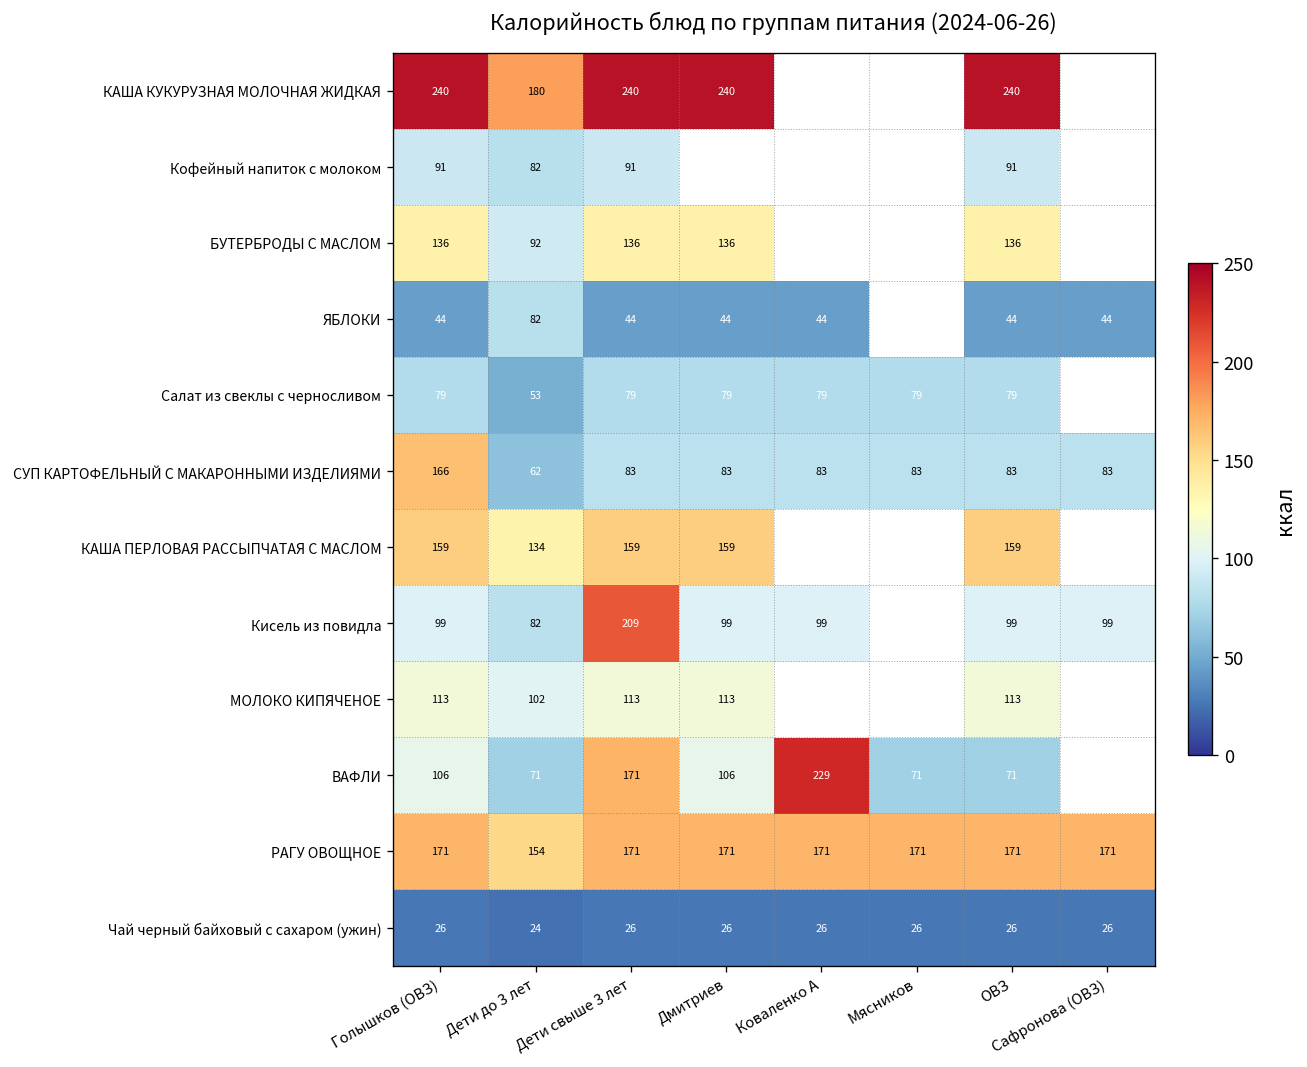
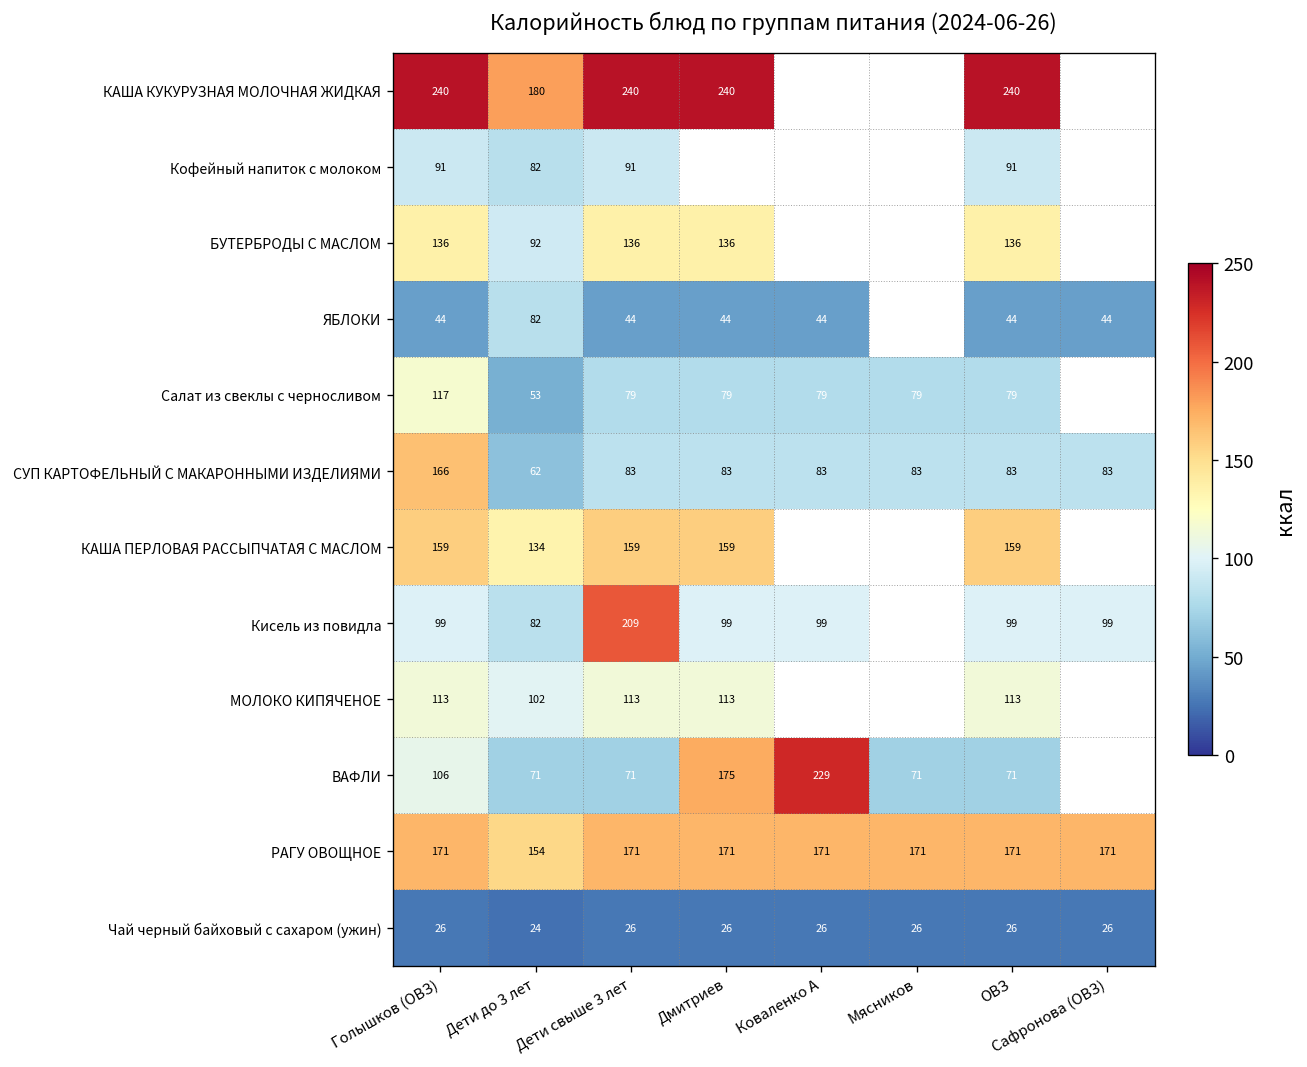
Салат из свеклы с черносливом, Голышков (ОВЗ): 79 -> 117
ВАФЛИ, Дети свыше 3 лет: 171 -> 71
ВАФЛИ, Дмитриев: 106 -> 175
